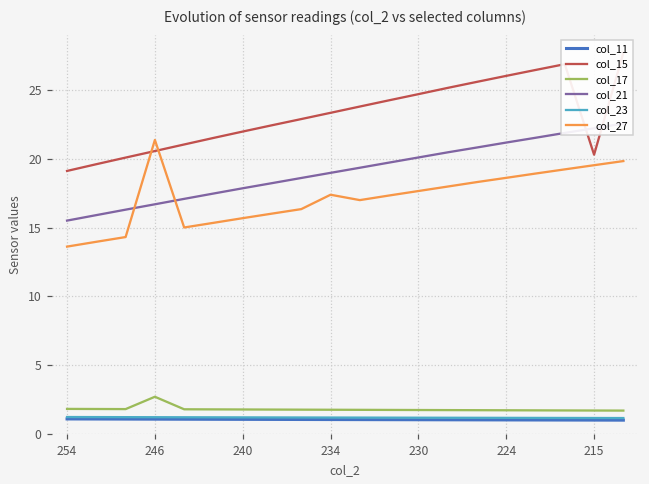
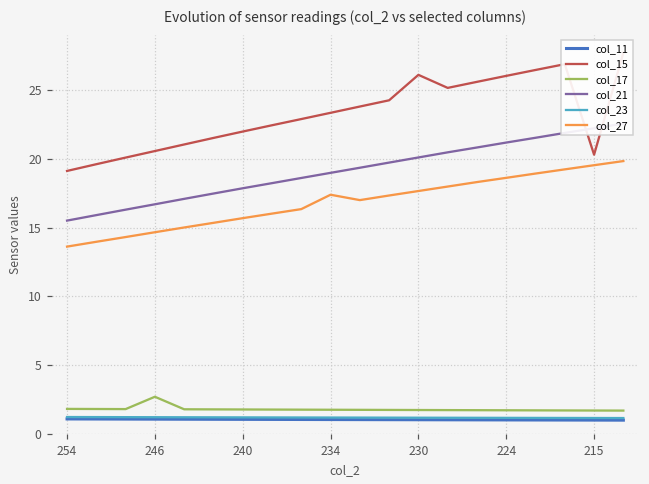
col_27, 246: 21.4 -> 14.7
col_15, 230: 24.7 -> 26.1
